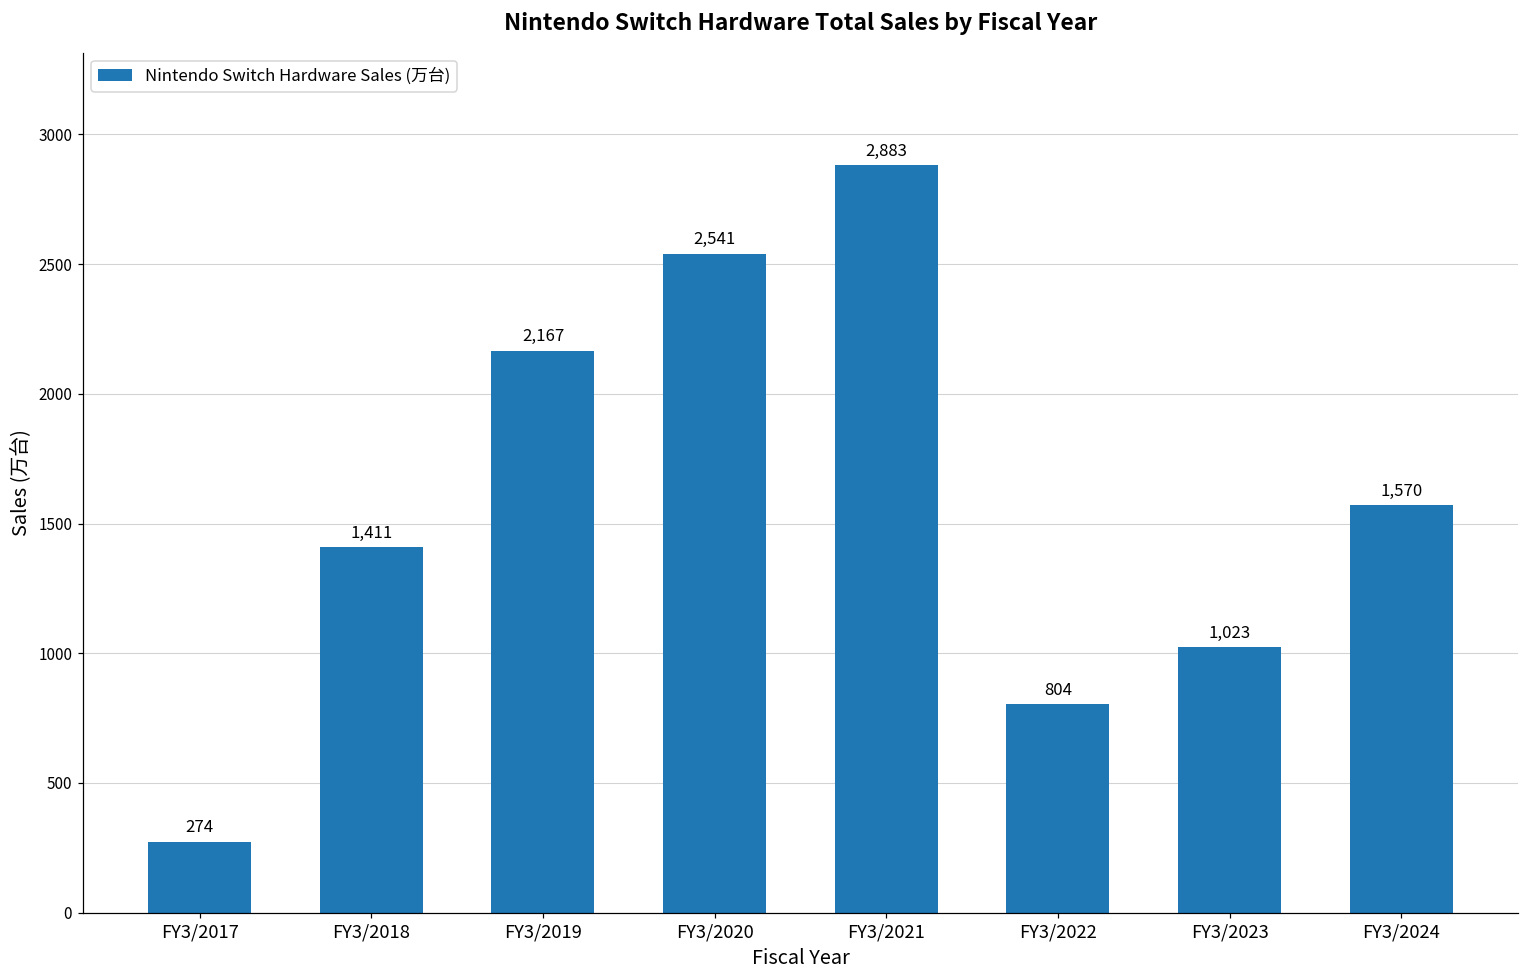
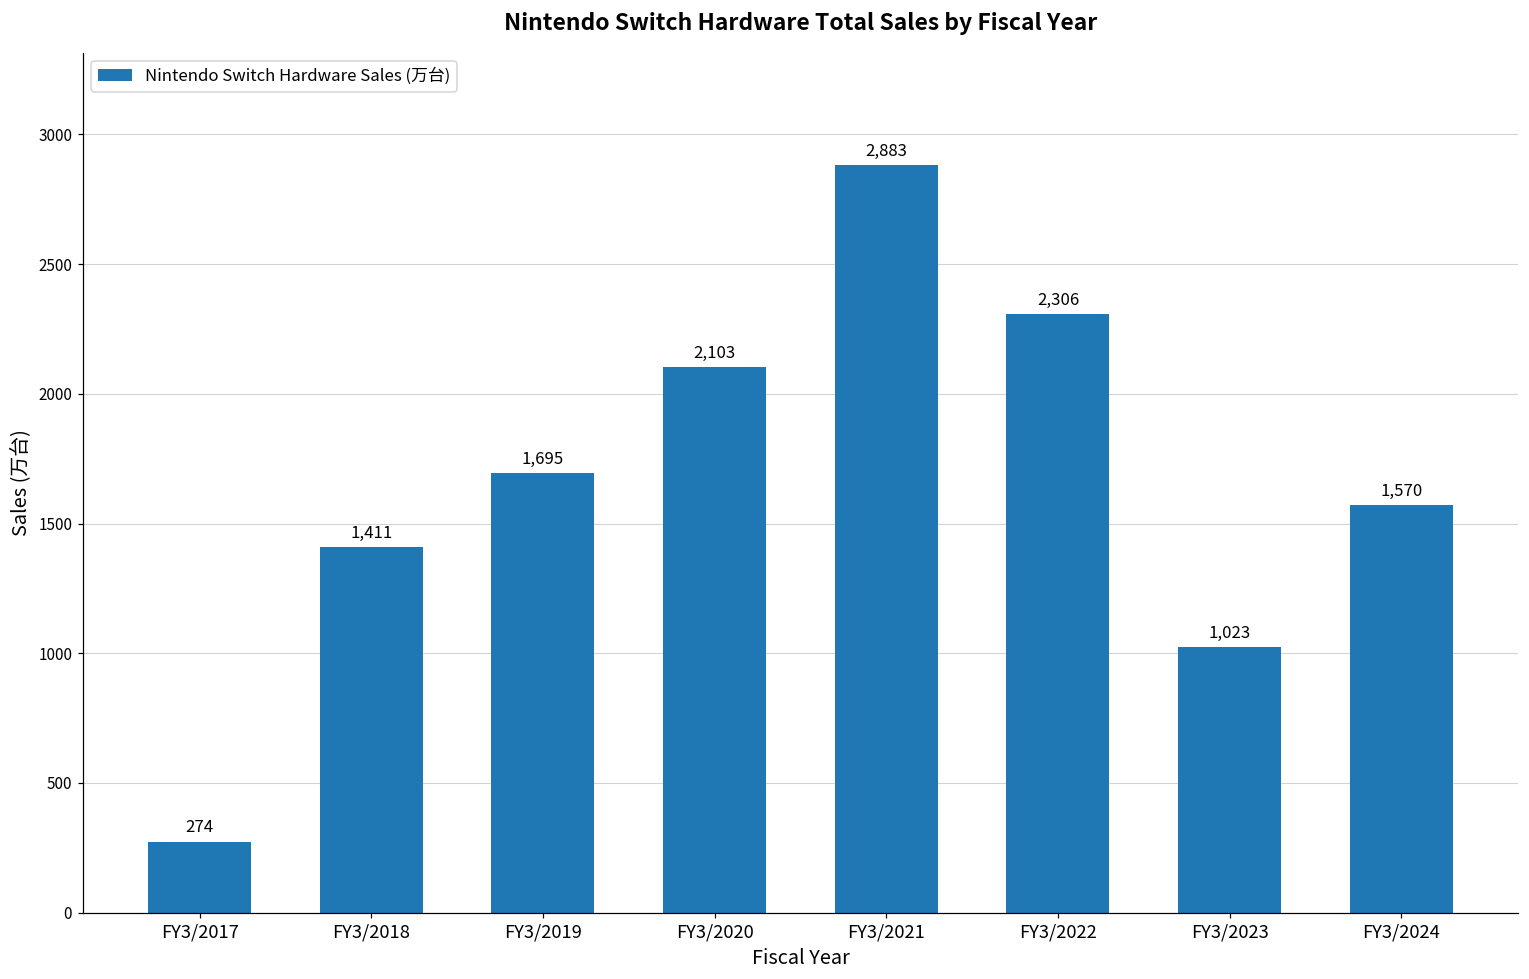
FY3/2019: 2,167 -> 1,695
FY3/2020: 2,541 -> 2,103
FY3/2022: 804 -> 2,306
